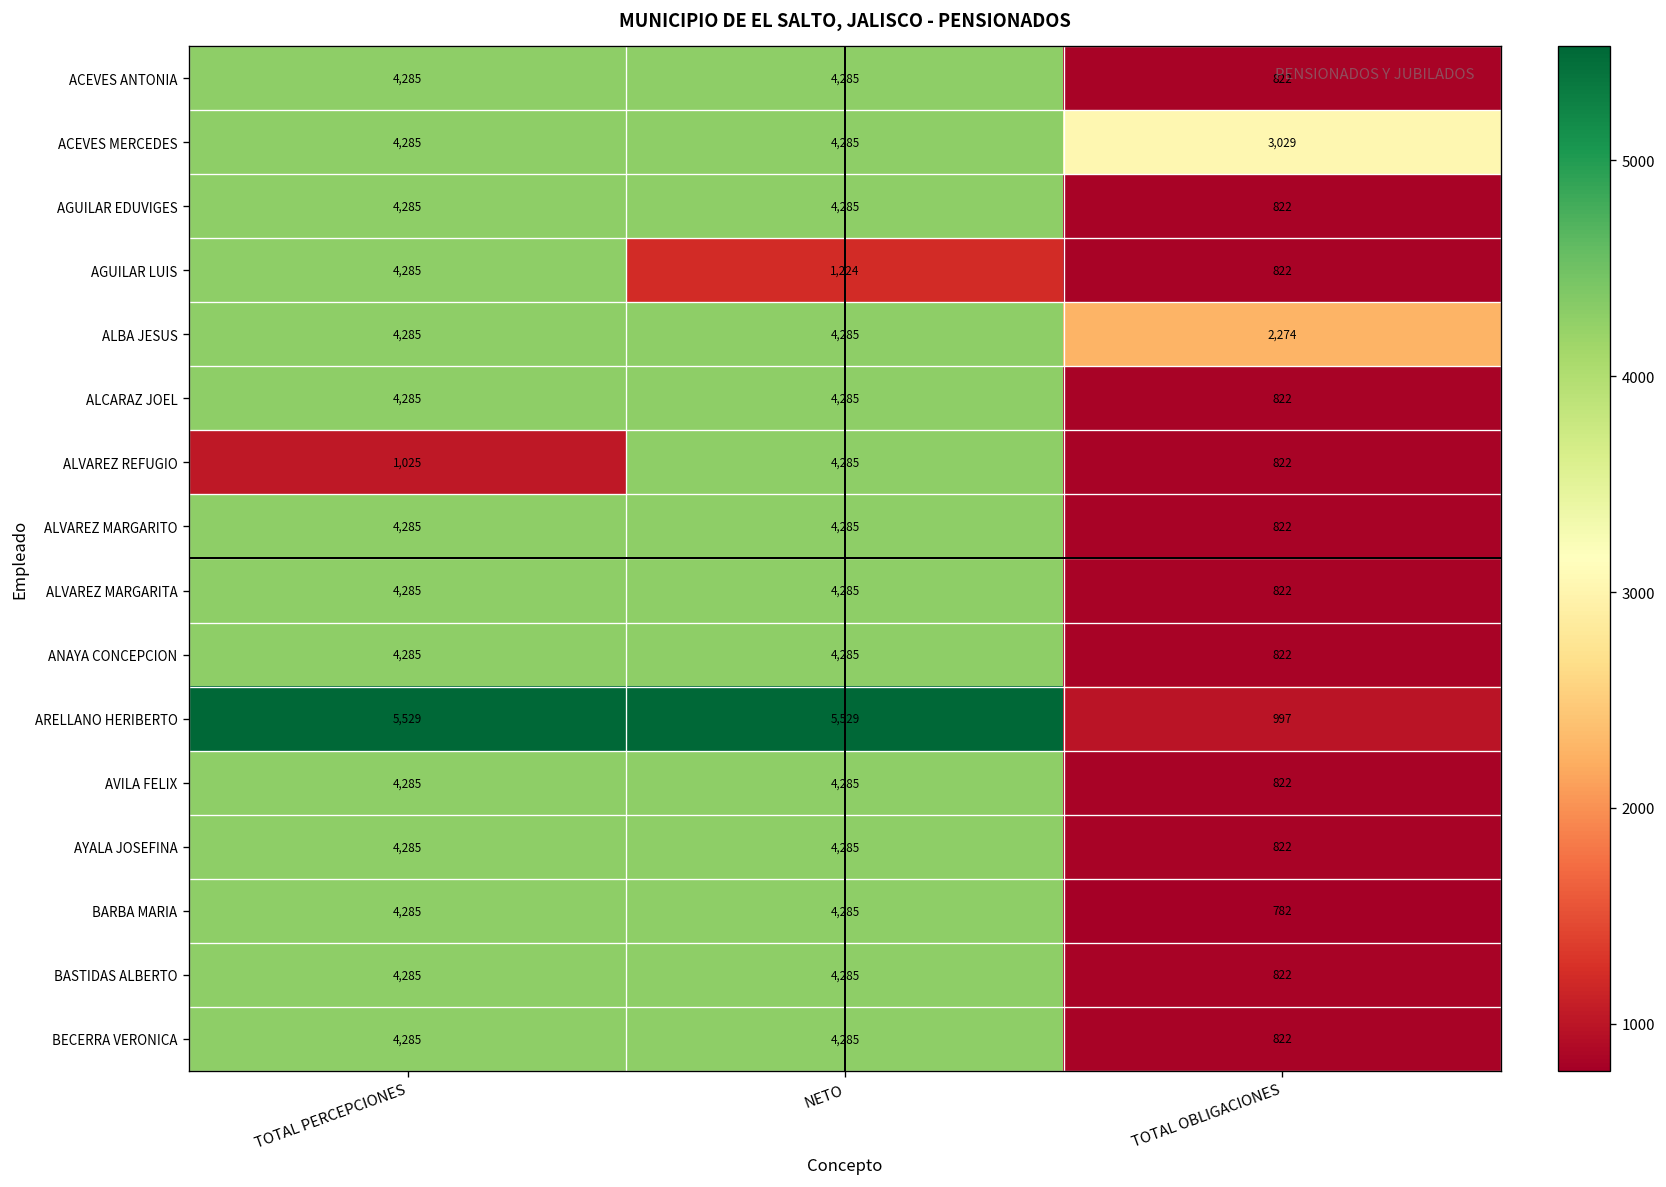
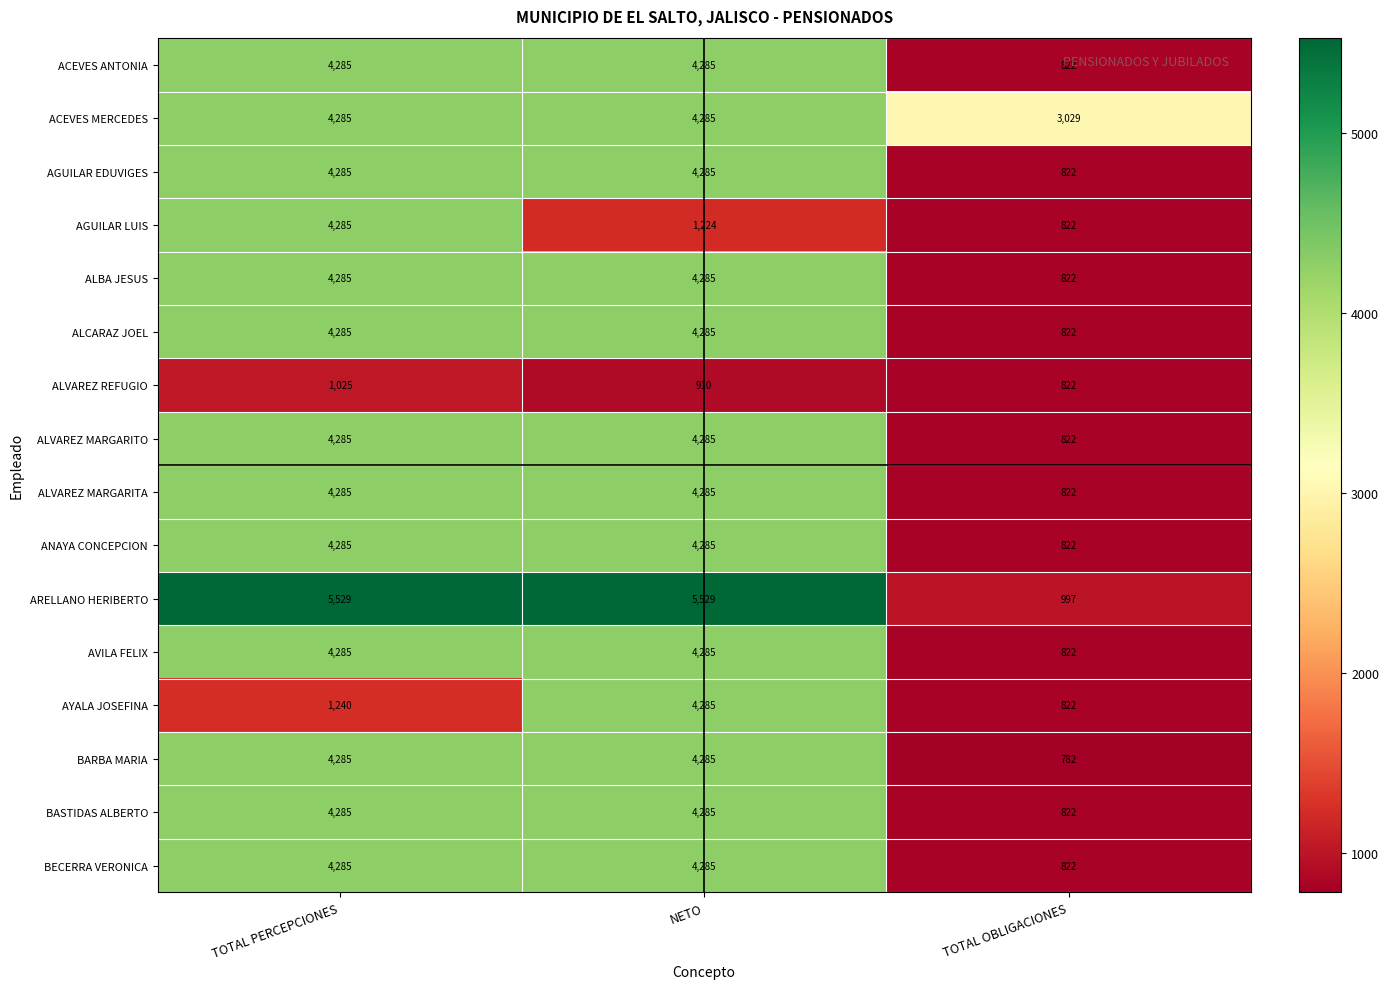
ALBA JESUS, TOTAL OBLIGACIONES: 2,274 -> 822
ALVAREZ REFUGIO, NETO: 4,285 -> 910
AYALA JOSEFINA, TOTAL PERCEPCIONES: 4,285 -> 1,240
